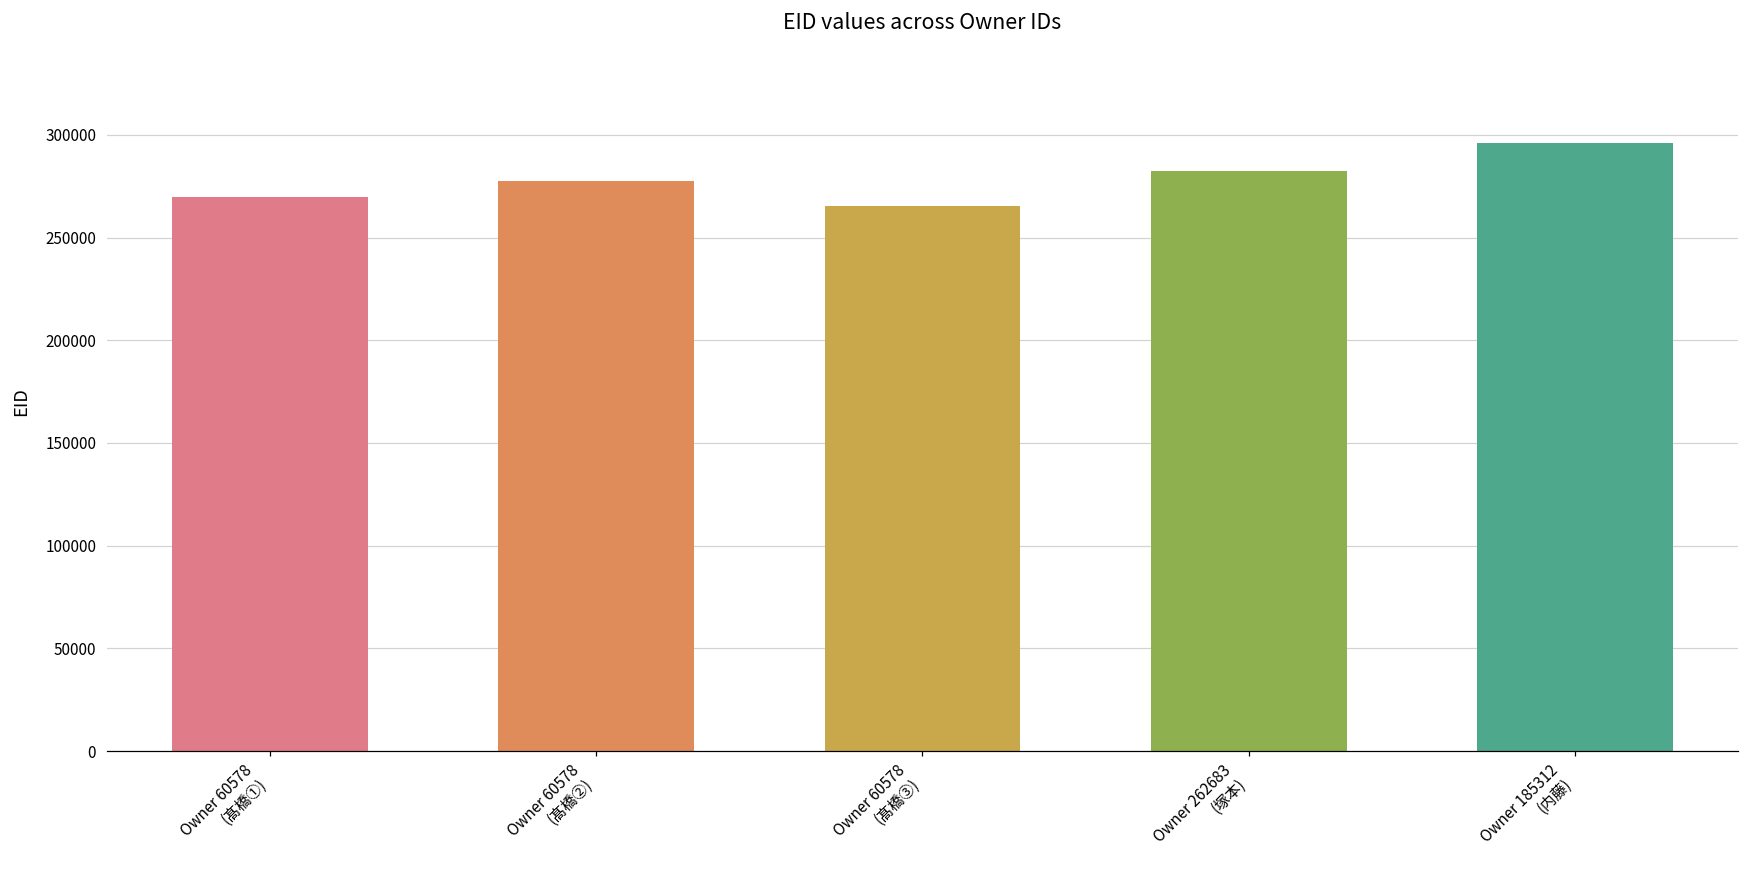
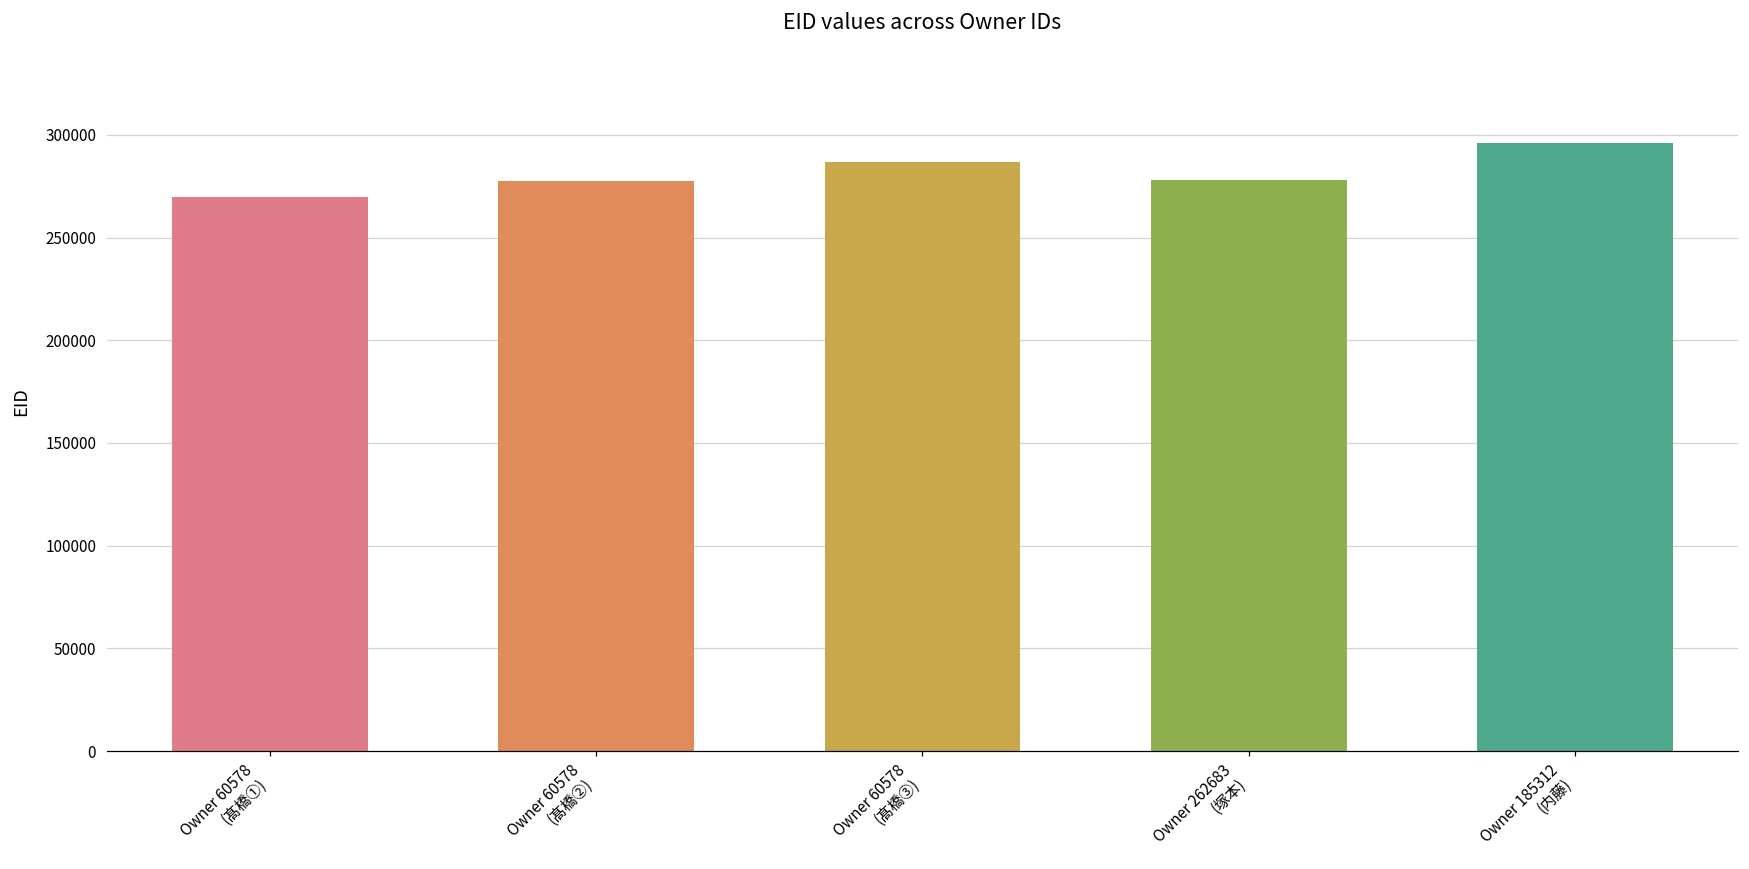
Owner 60578 (髙橋③): 265000 -> 287000
Owner 262683 (塚本): 282000 -> 278000
